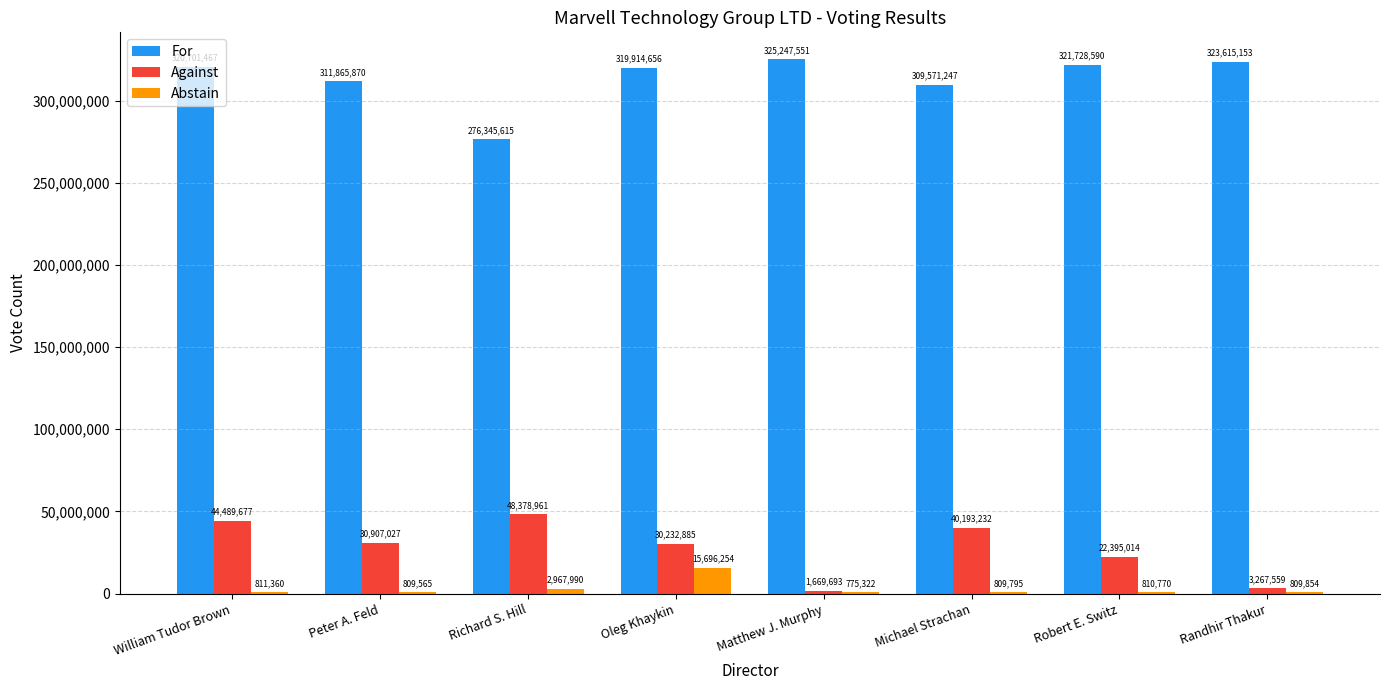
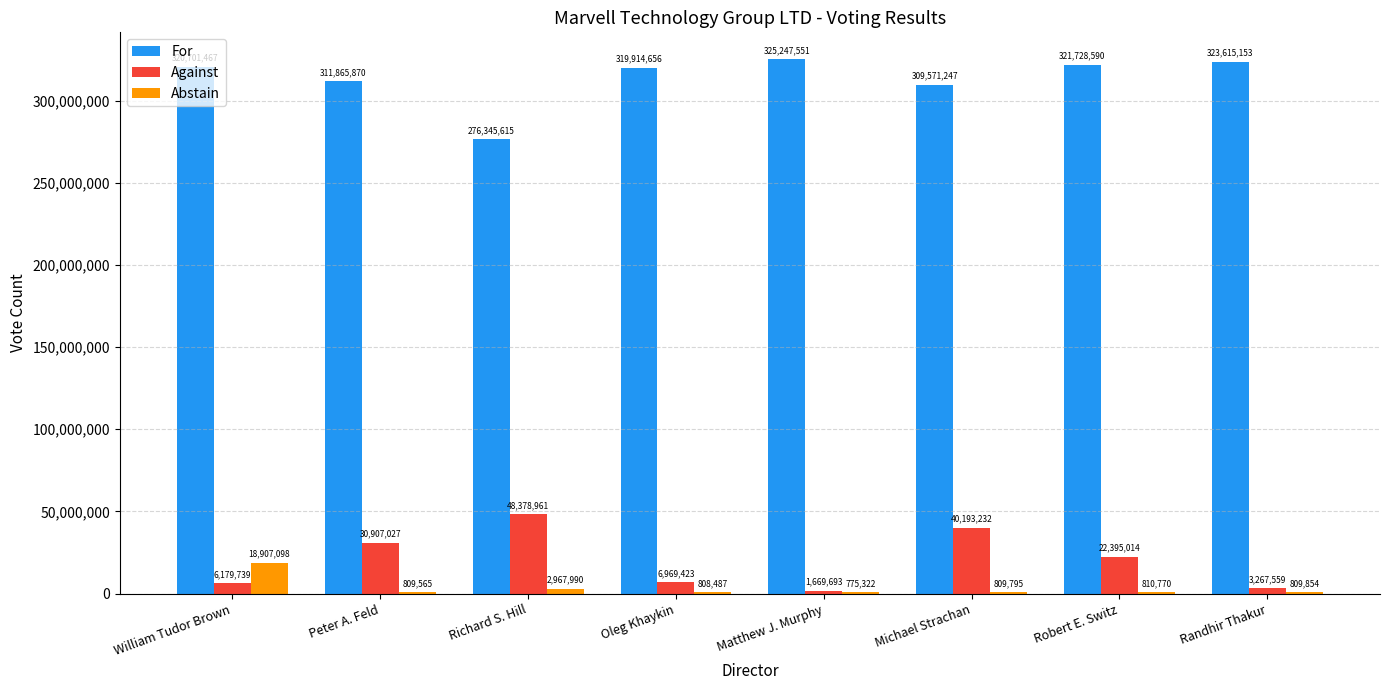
Against, William Tudor Brown: 44,489,677 -> 6,179,739
Abstain, William Tudor Brown: 811,360 -> 18,907,098
Against, Oleg Khaykin: 30,232,885 -> 6,969,423
Abstain, Oleg Khaykin: 15,696,254 -> 808,487
